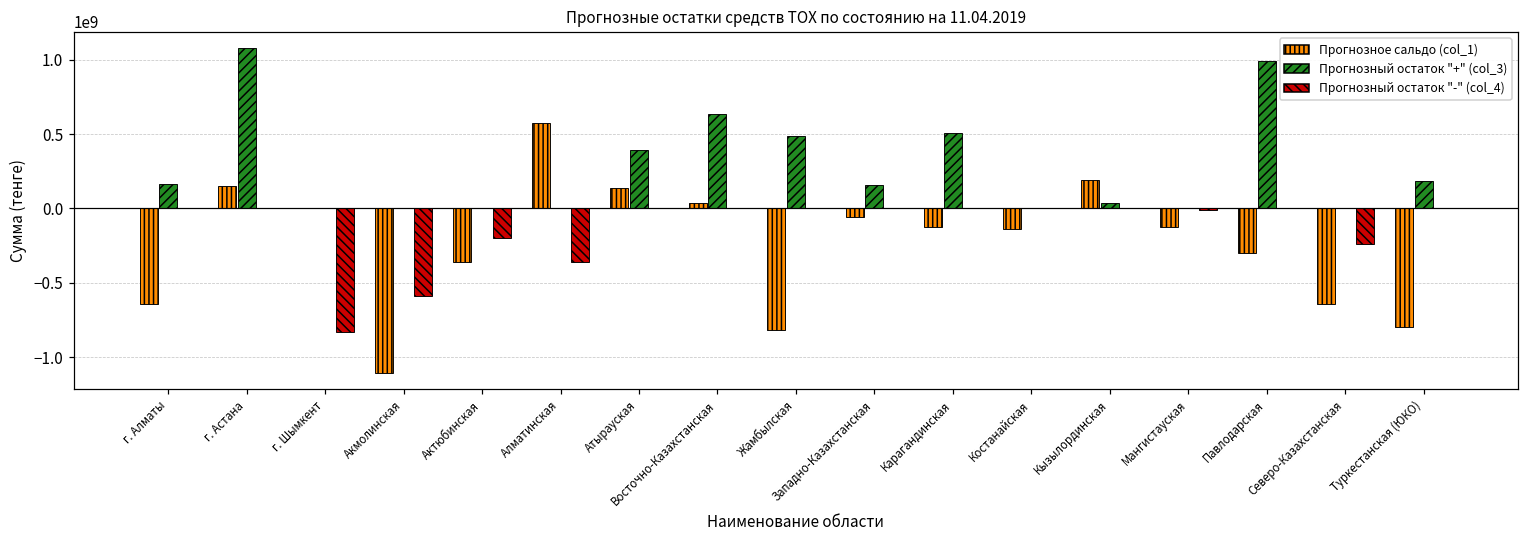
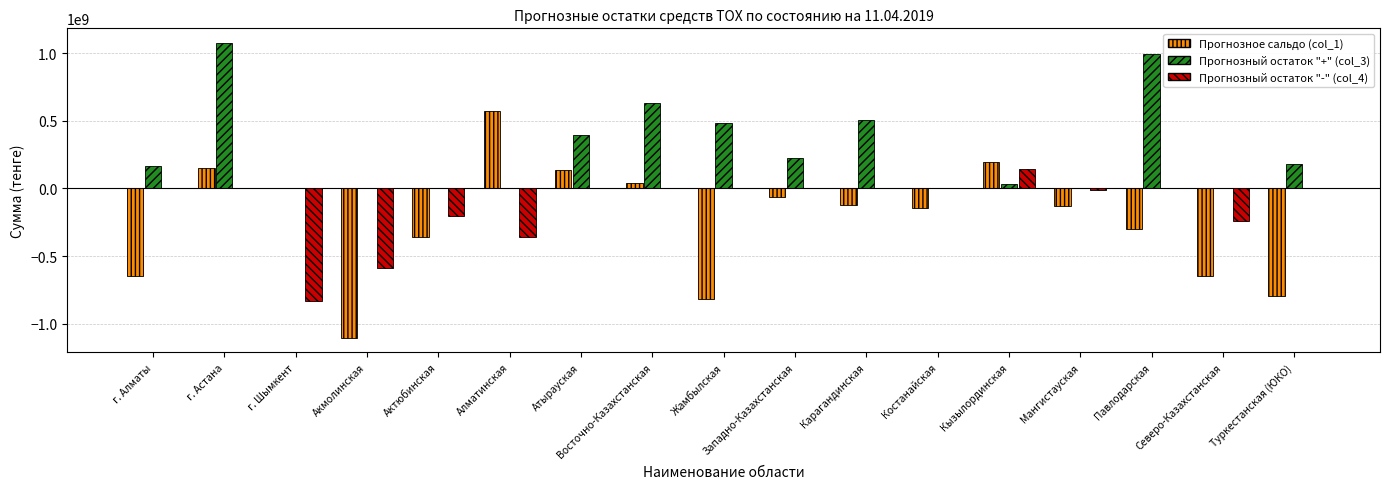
Прогнозный остаток "+" (col_3), Западно-Казахстанская: 160000000 -> 230000000
Прогнозный остаток "-" (col_4), Кызылординская: 0 -> 140000000
